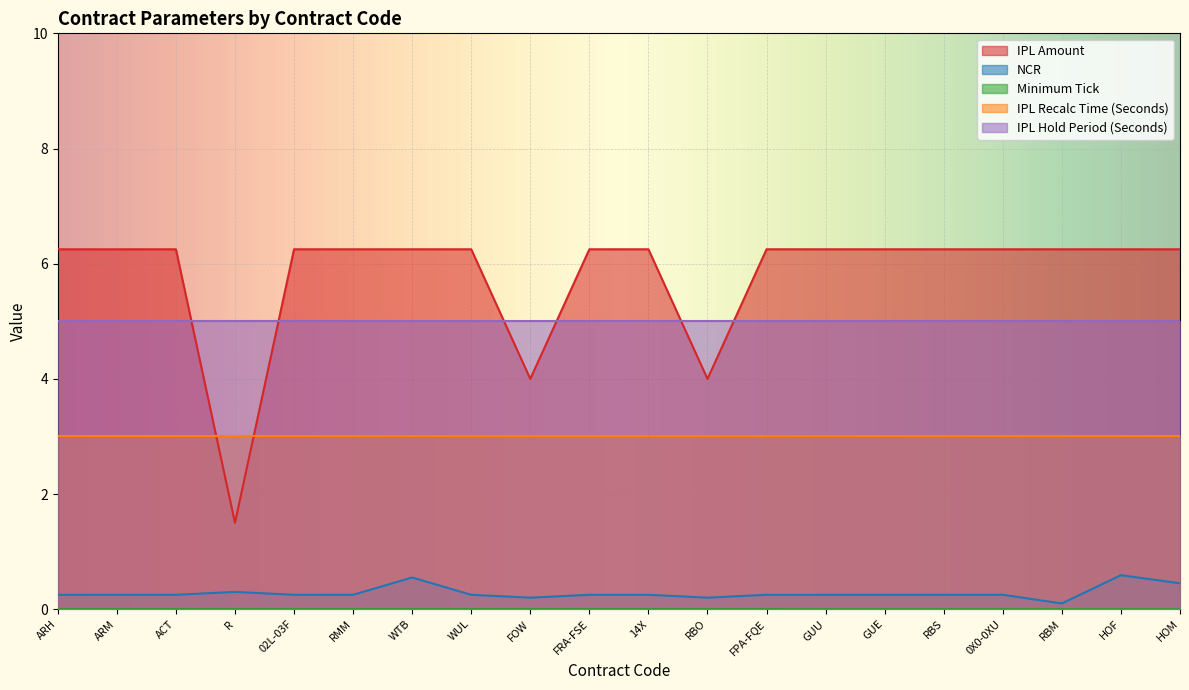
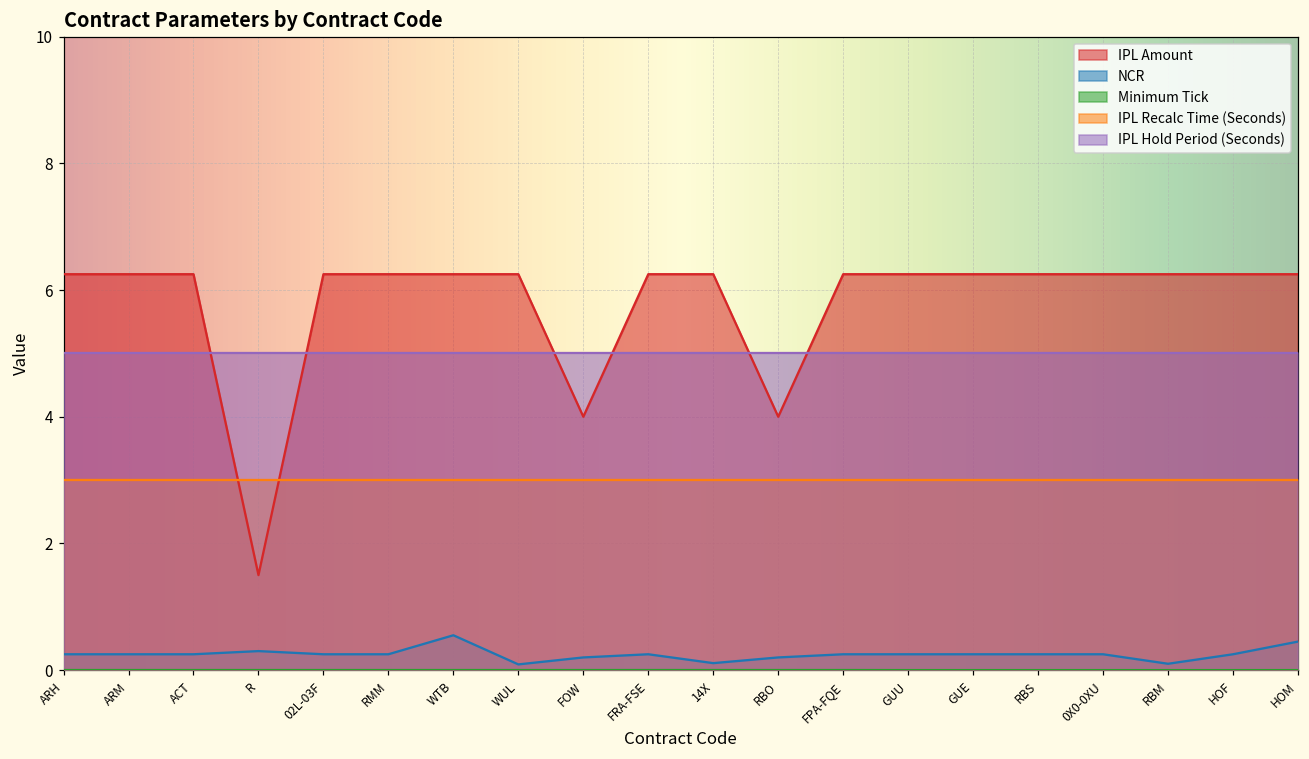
NCR, WUL: 0.3 -> 0.1
NCR, 14X: 0.3 -> 0.1
NCR, HOF: 0.6 -> 0.3
